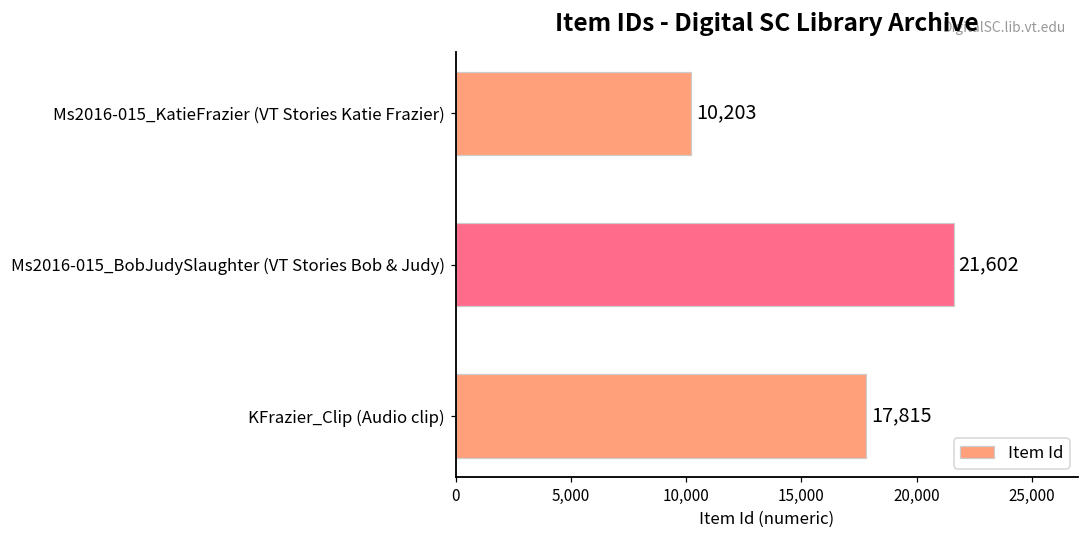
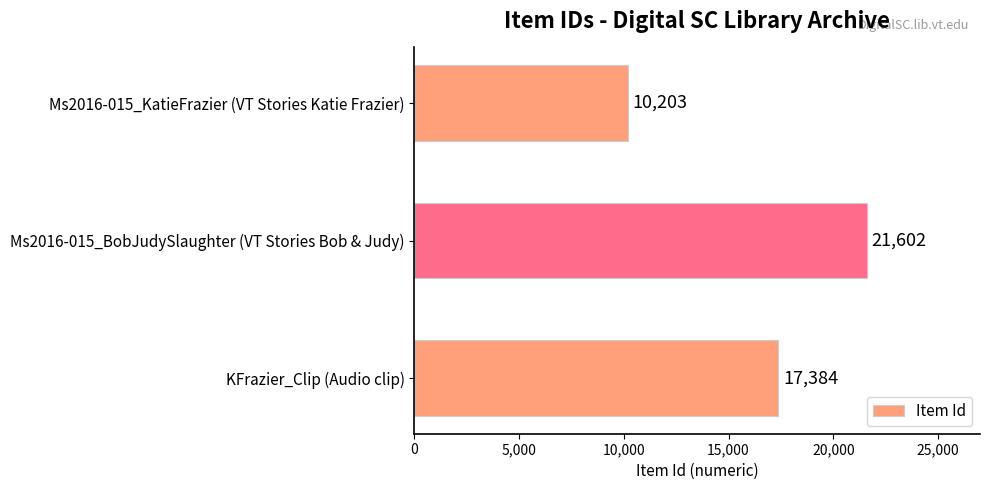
KFrazier_Clip (Audio clip): 17,815 -> 17,384
